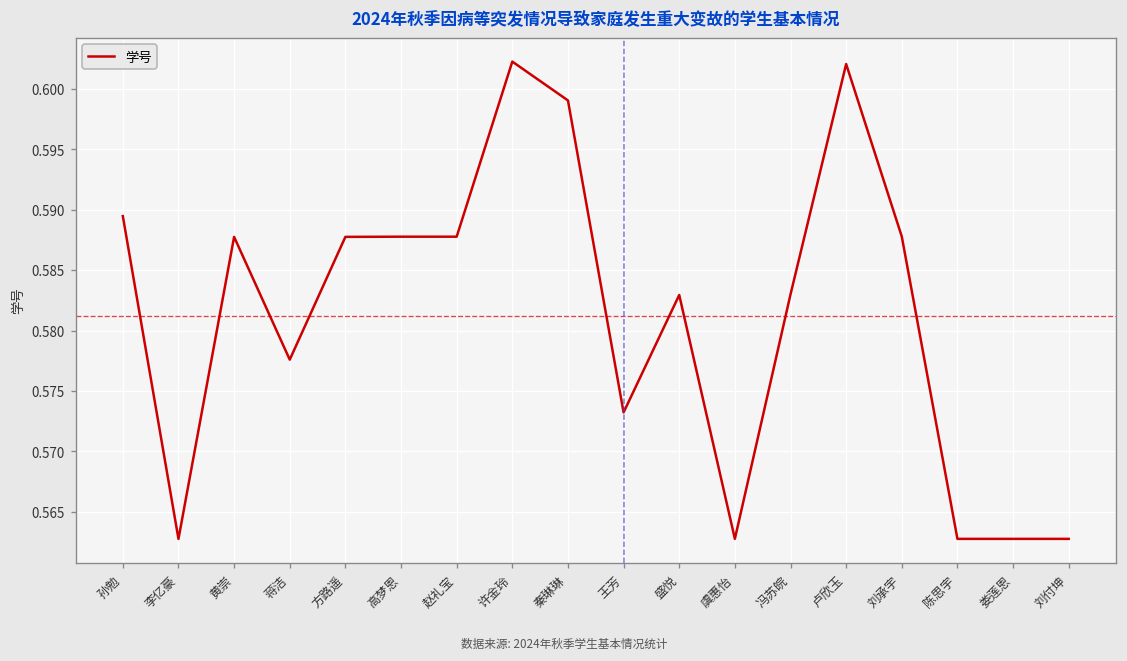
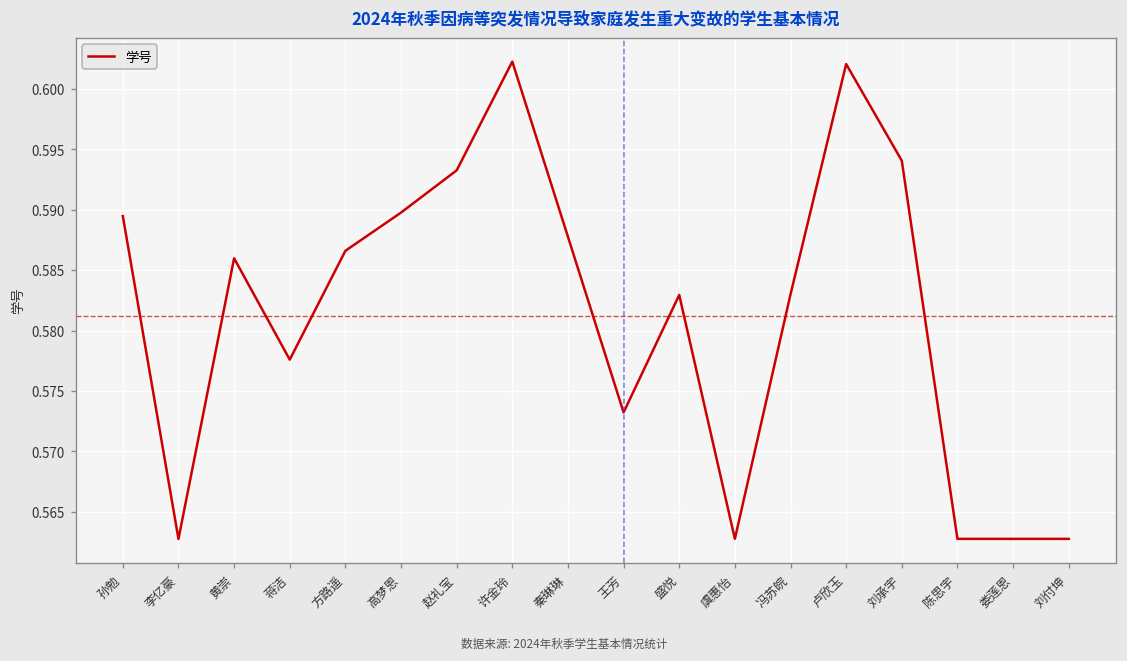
黄崇: 0.5878 -> 0.5860
方路遥: 0.5878 -> 0.5866
高梦恩: 0.5878 -> 0.5898
赵礼宝: 0.5878 -> 0.5933
秦琳琳: 0.5990 -> 0.5878
刘承宇: 0.5878 -> 0.5941
